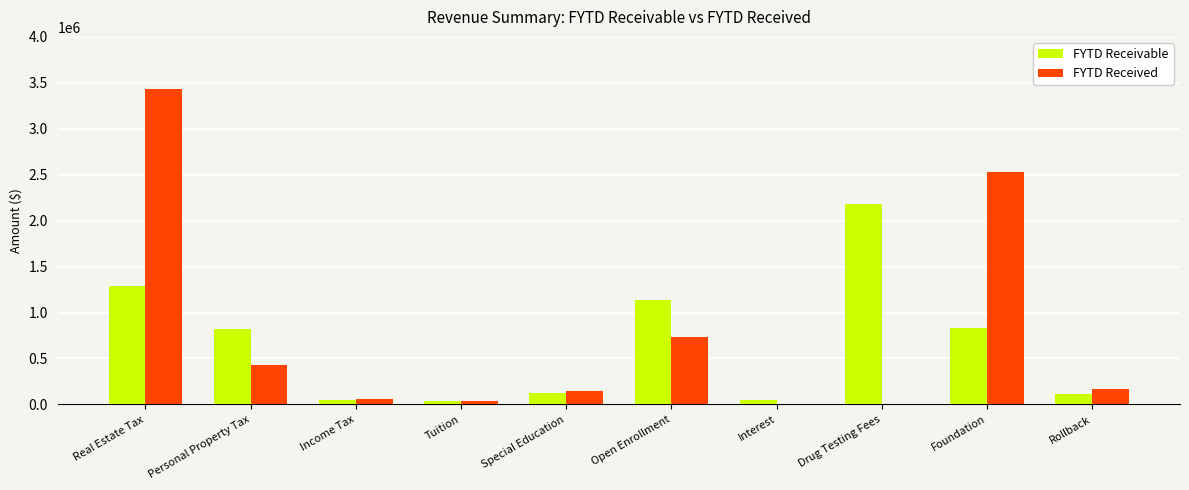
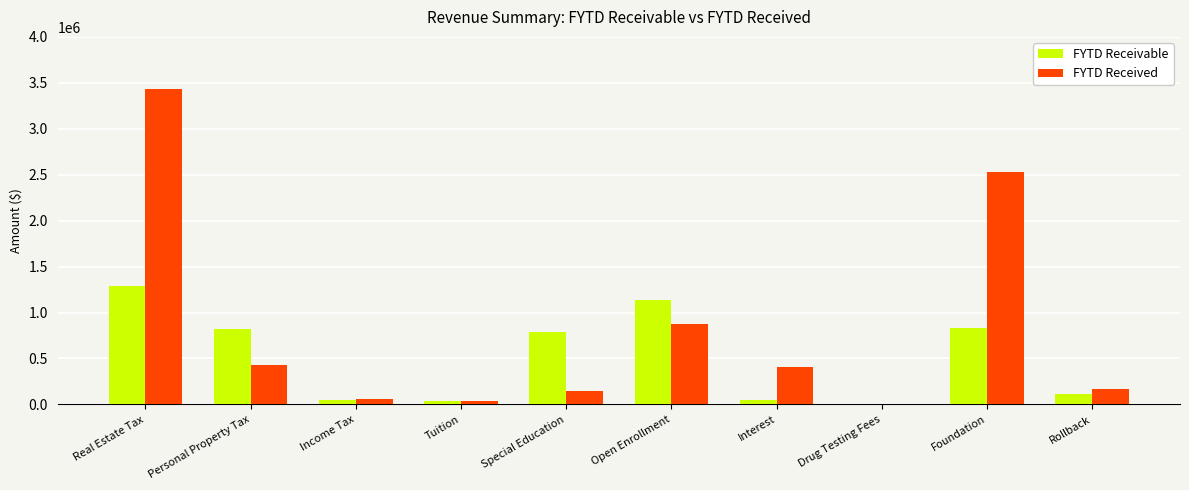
FYTD Receivable, Special Education: 100000 -> 800000
FYTD Received, Open Enrollment: 700000 -> 900000
FYTD Received, Interest: 0 -> 400000
FYTD Receivable, Drug Testing Fees: 2200000 -> 0
